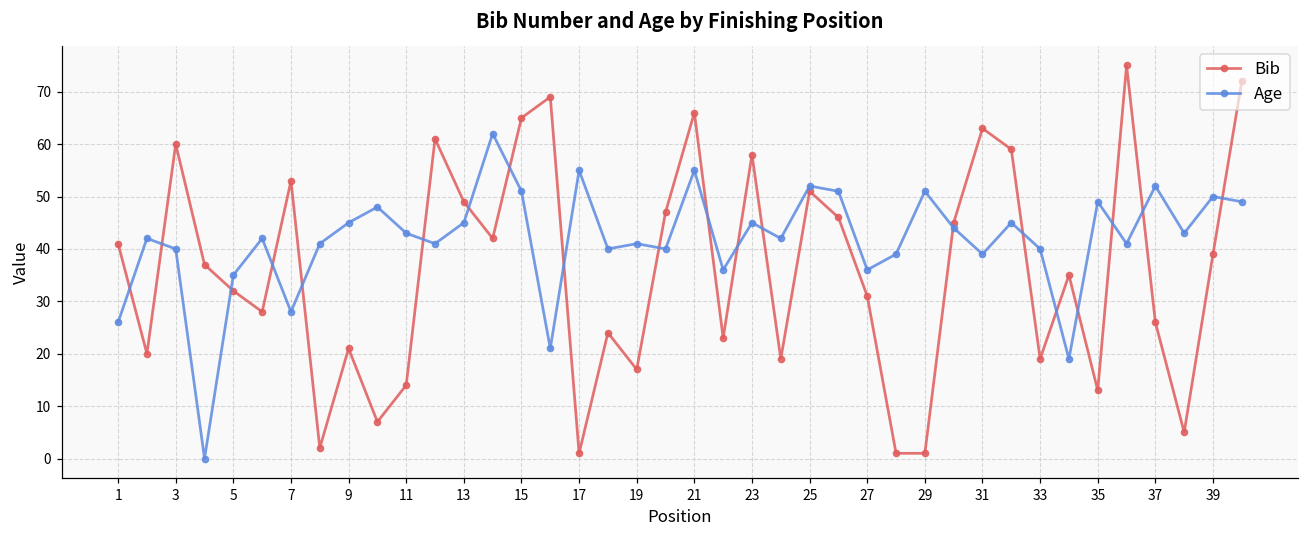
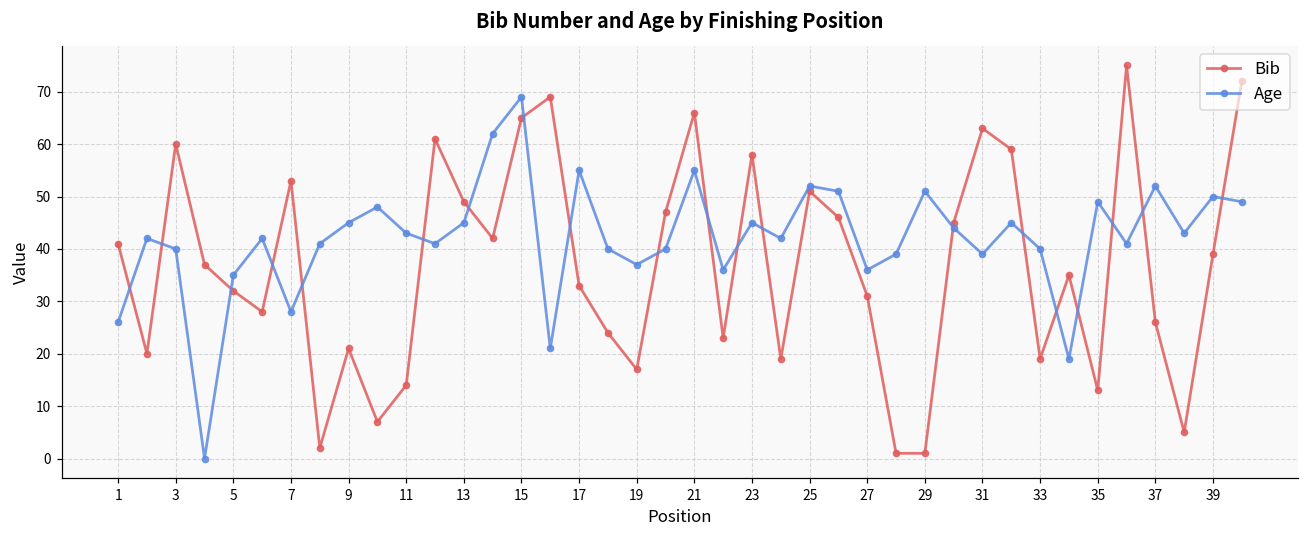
Age, 15: 51 -> 69
Bib, 17: 1 -> 33
Age, 19: 41 -> 37
